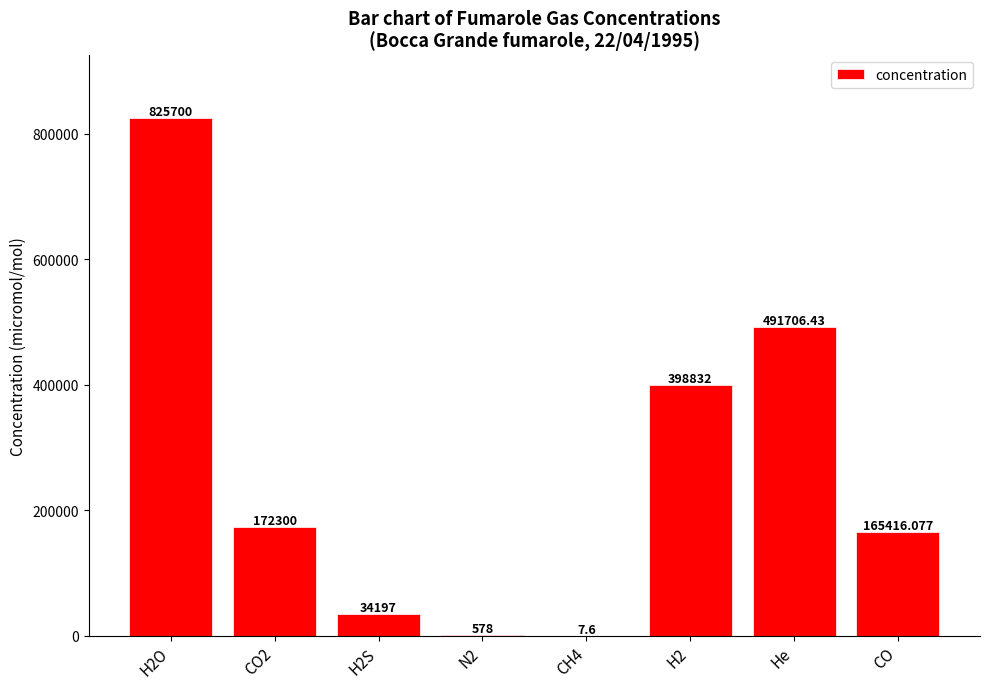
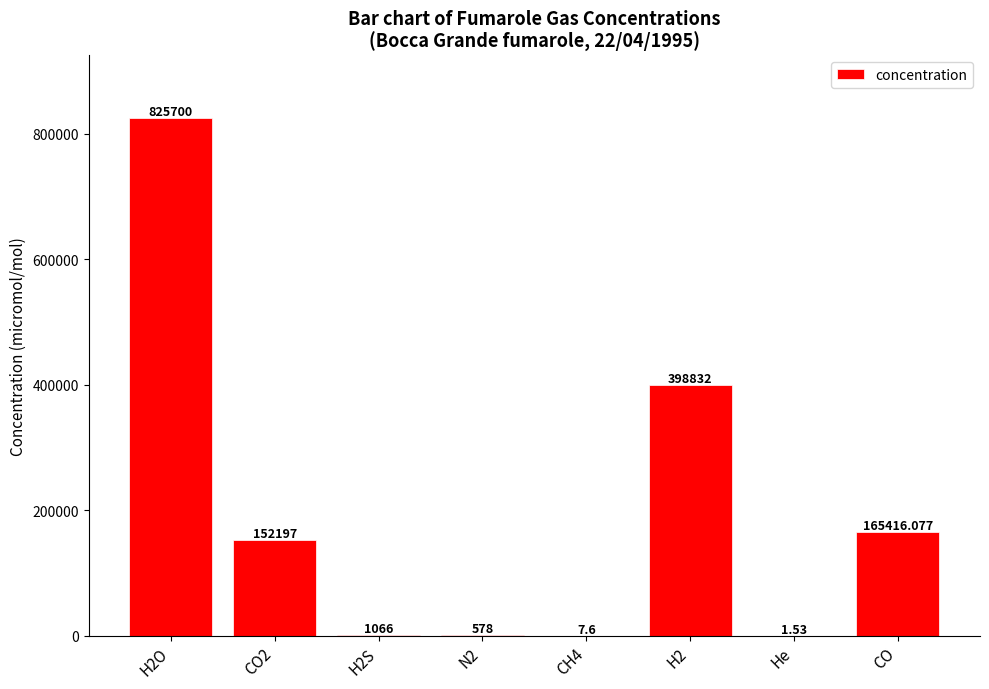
CO2: 172300 -> 152197
H2S: 34197 -> 1066
He: 491706.43 -> 1.53
